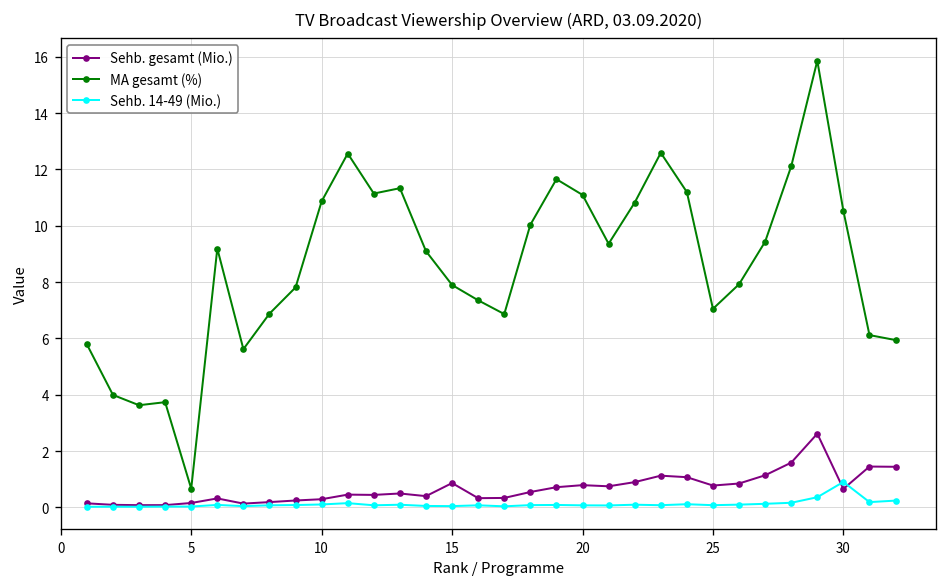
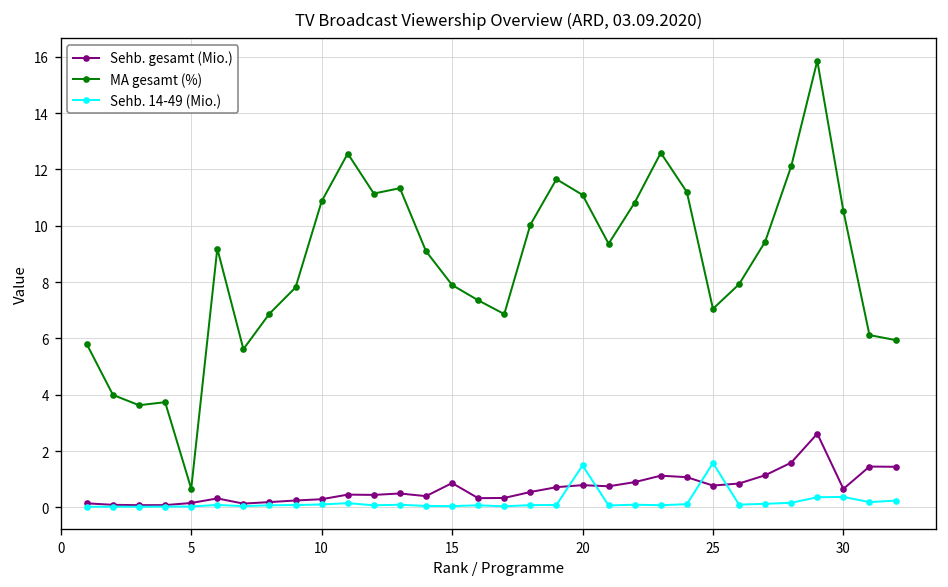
Sehb. 14-49 (Mio.), 20: 0.1 -> 1.5
Sehb. 14-49 (Mio.), 25: 0.1 -> 1.6
Sehb. 14-49 (Mio.), 30: 0.9 -> 0.4
